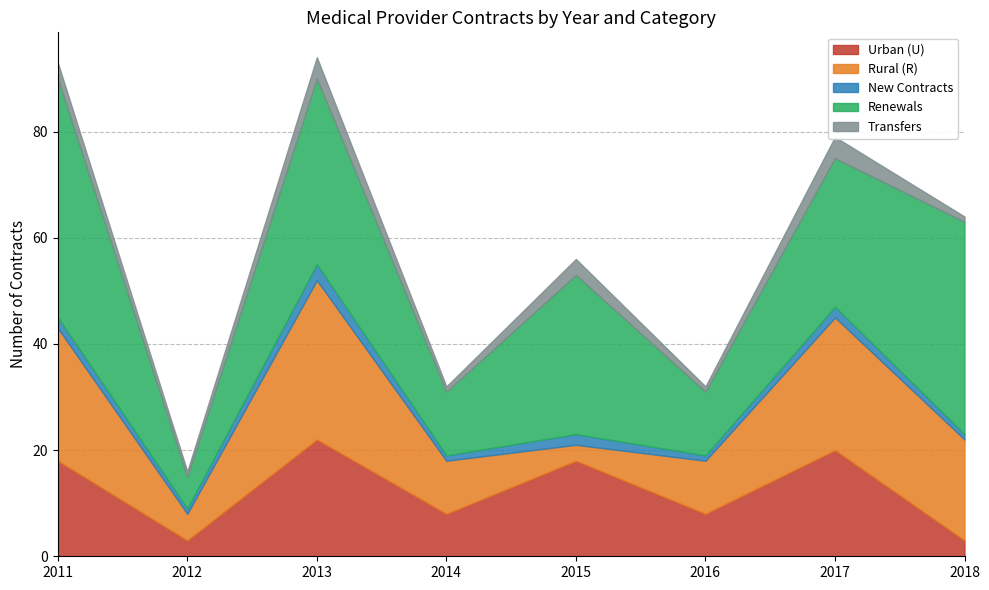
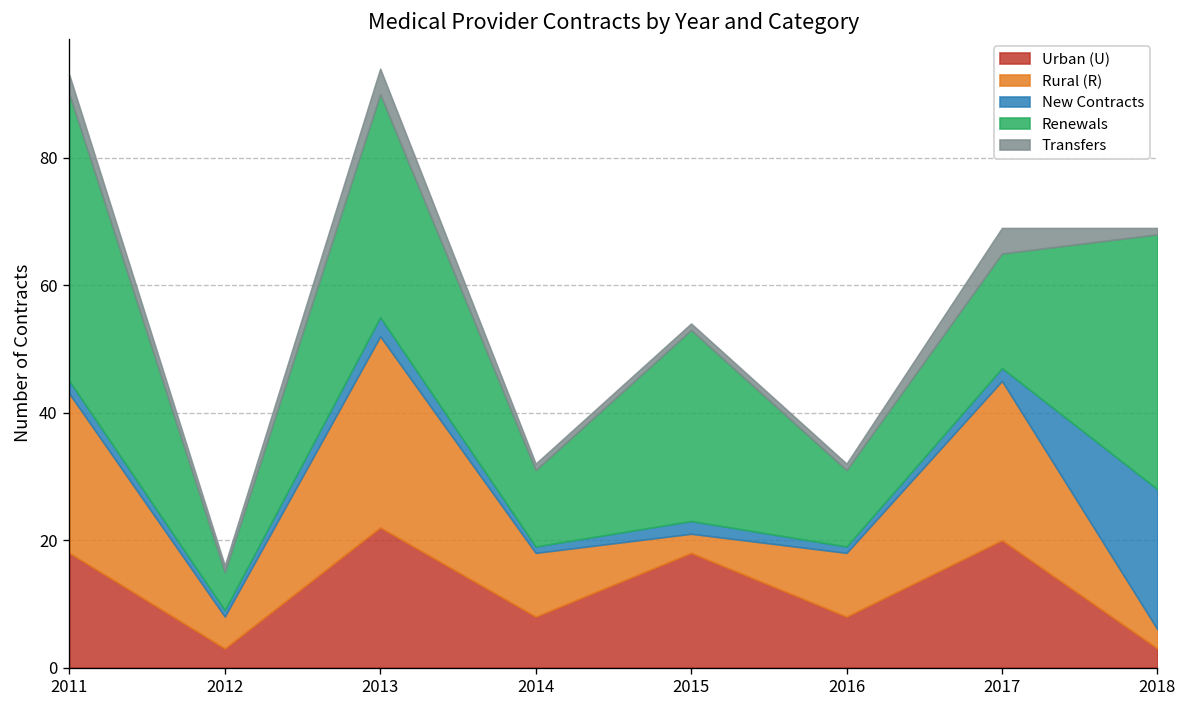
Transfers, 2015: 3 -> 1
Renewals, 2017: 28 -> 18
Rural (R), 2018: 19 -> 3
New Contracts, 2018: 1 -> 22
